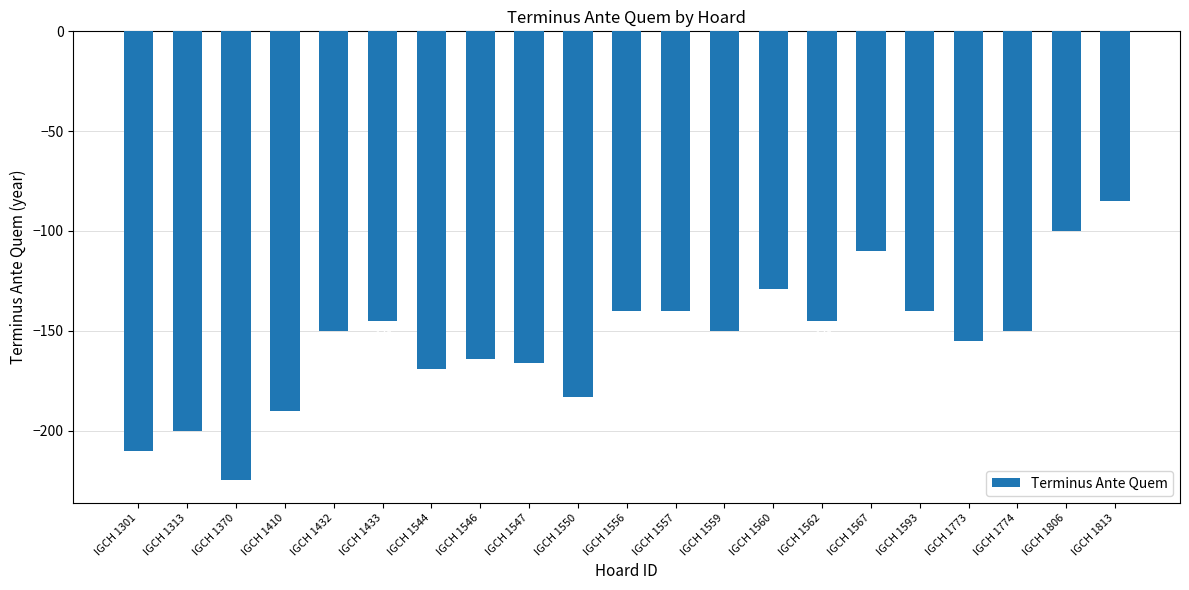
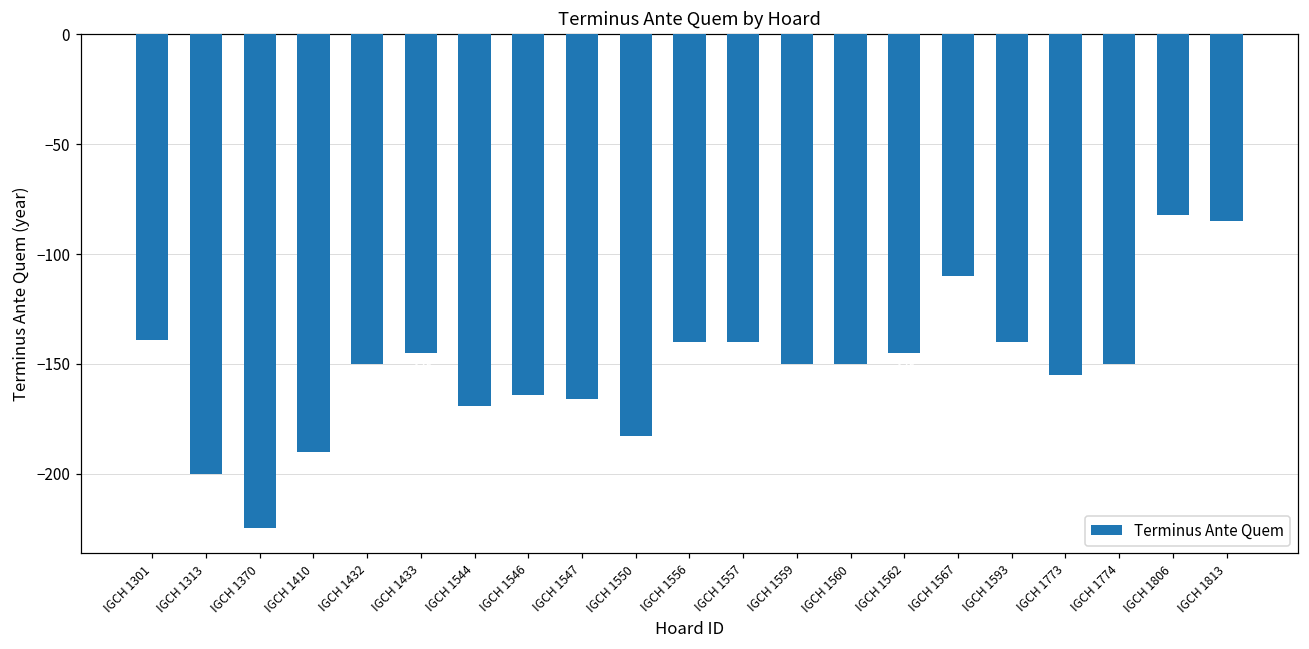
IGCH 1301: -210 -> -139
IGCH 1560: -129 -> -150
IGCH 1806: -100 -> -82
